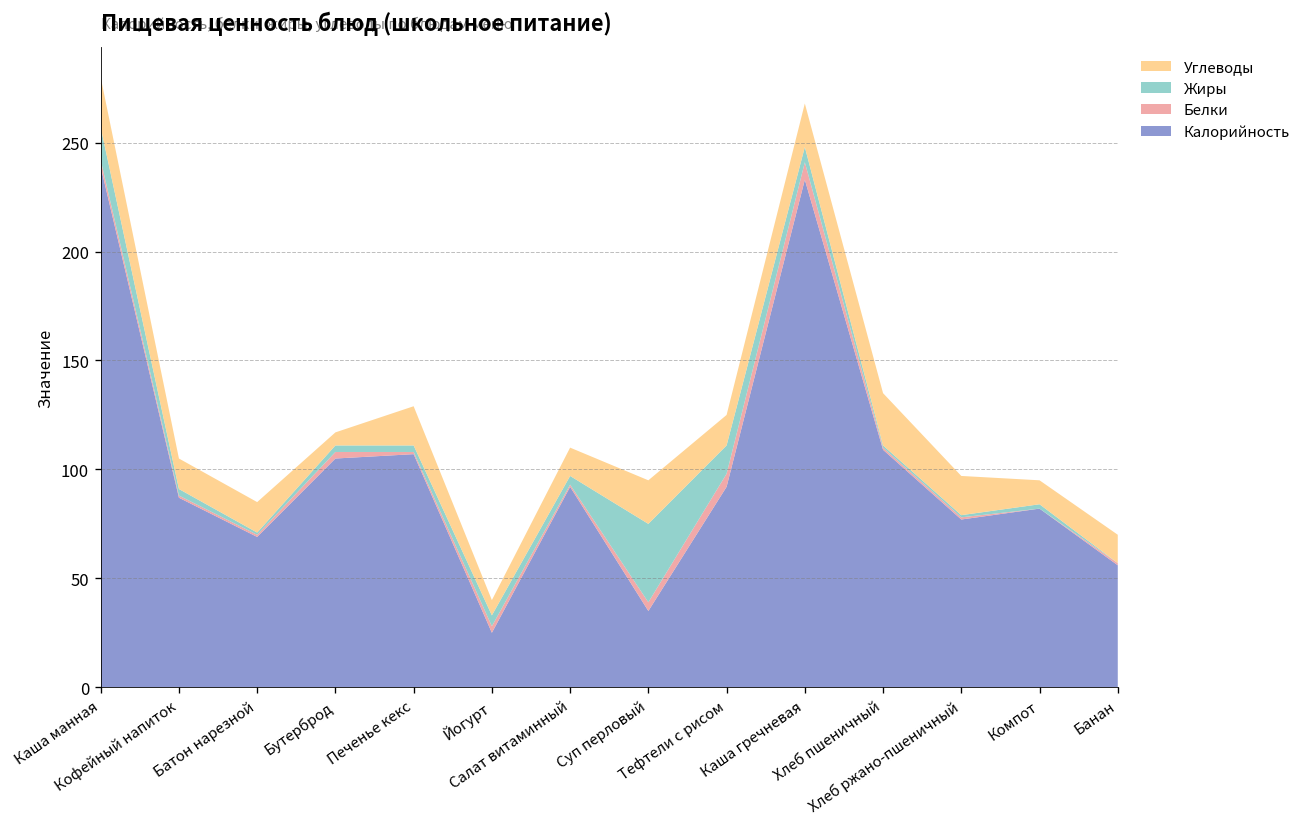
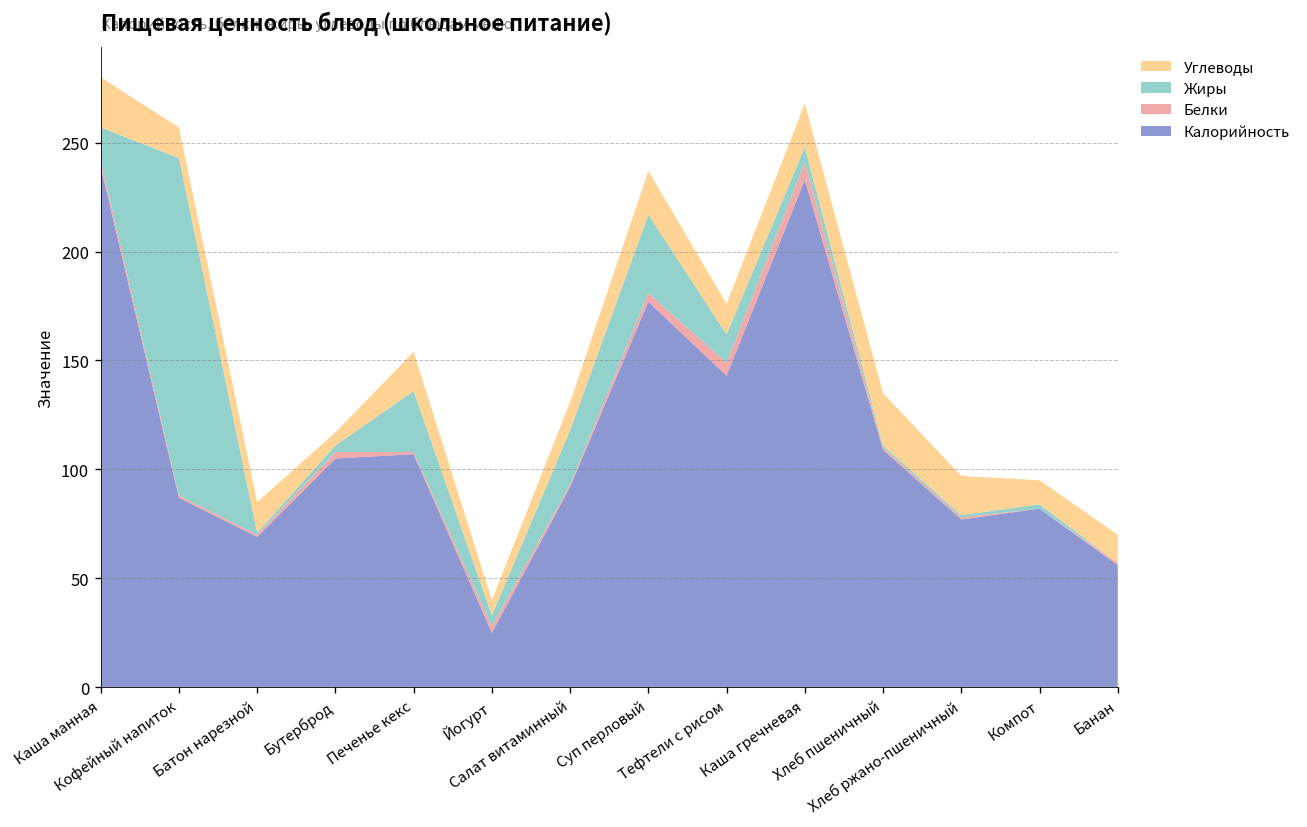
Жиры, Кофейный напиток: 3 -> 155
Жиры, Печенье кекс: 3 -> 28
Жиры, Салат витаминный: 4 -> 25
Калорийность, Суп перловый: 35 -> 177
Калорийность, Тефтели с рисом: 92 -> 143
